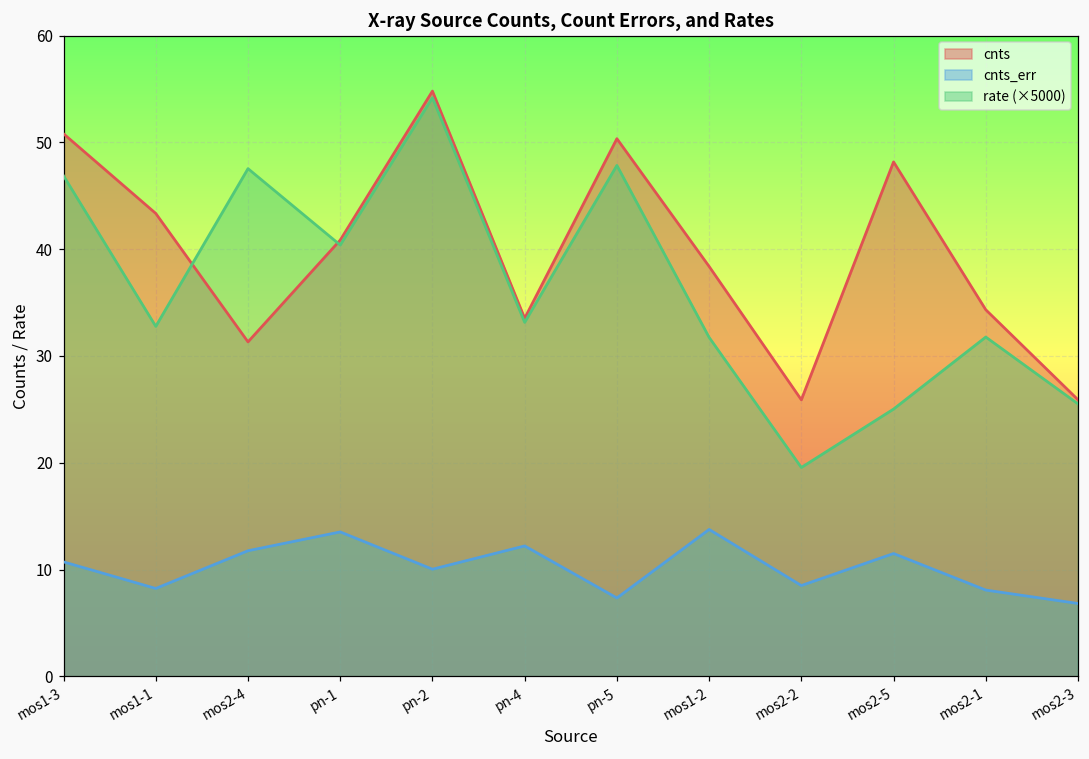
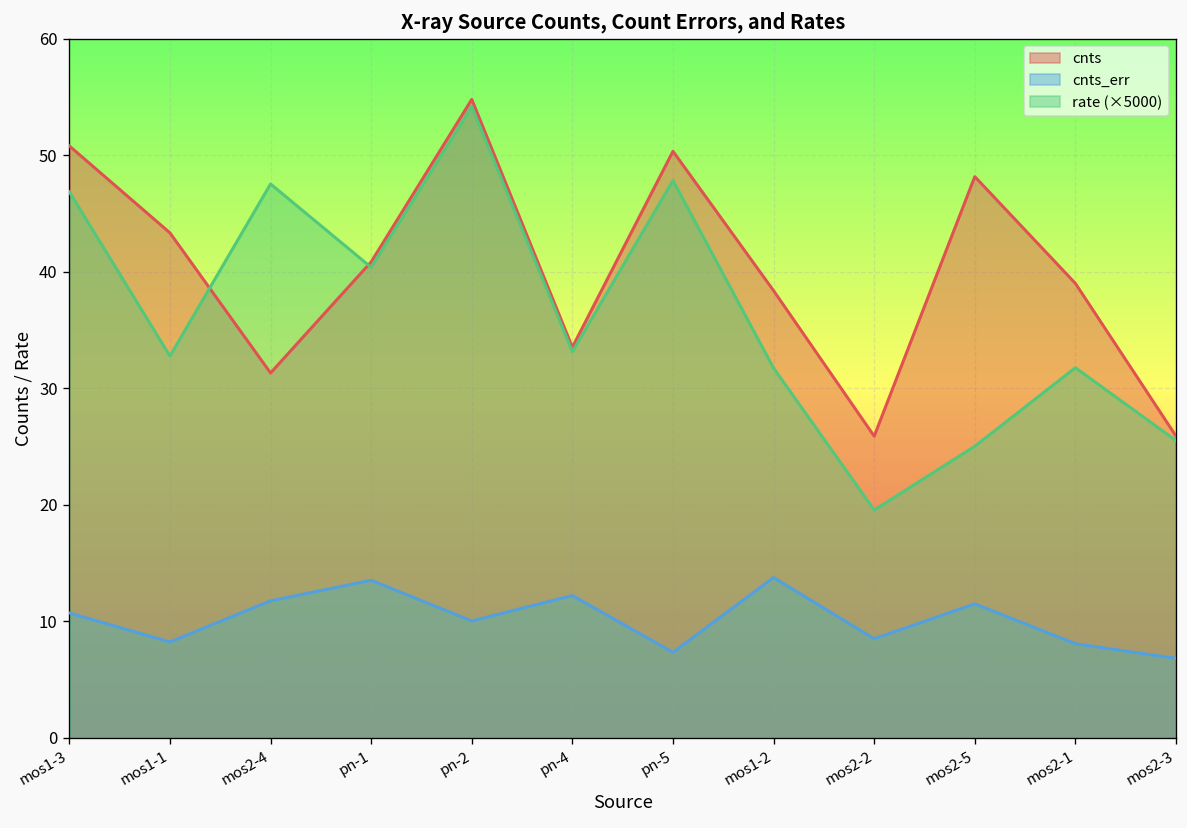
cnts, mos2-1: 34 -> 39
